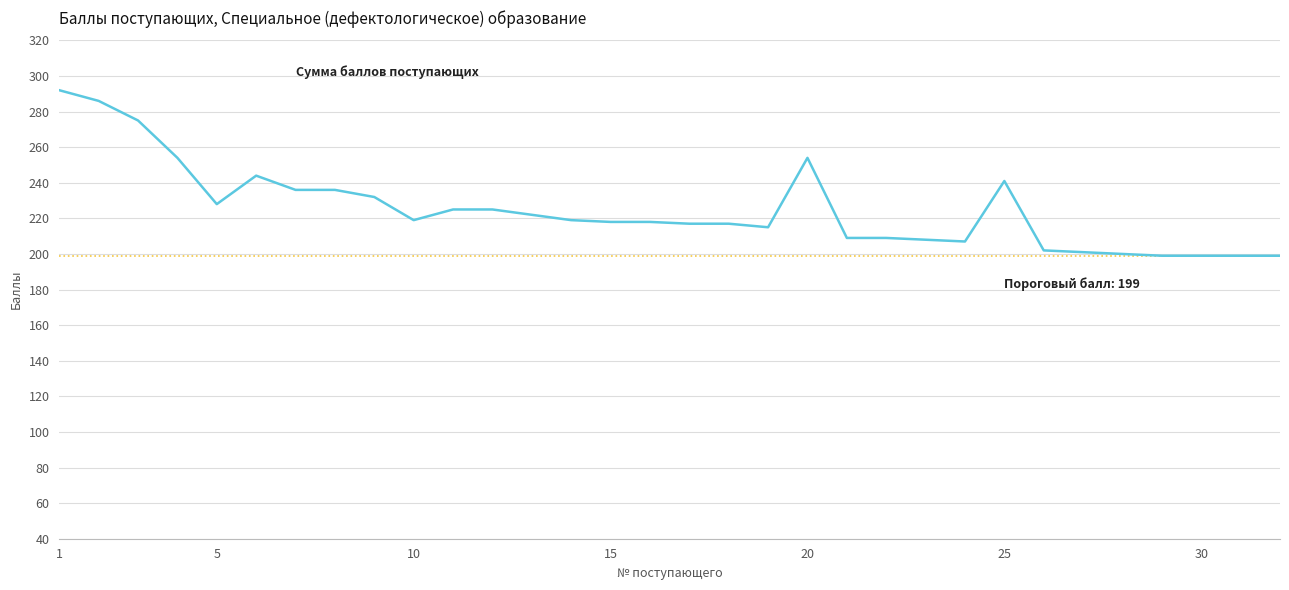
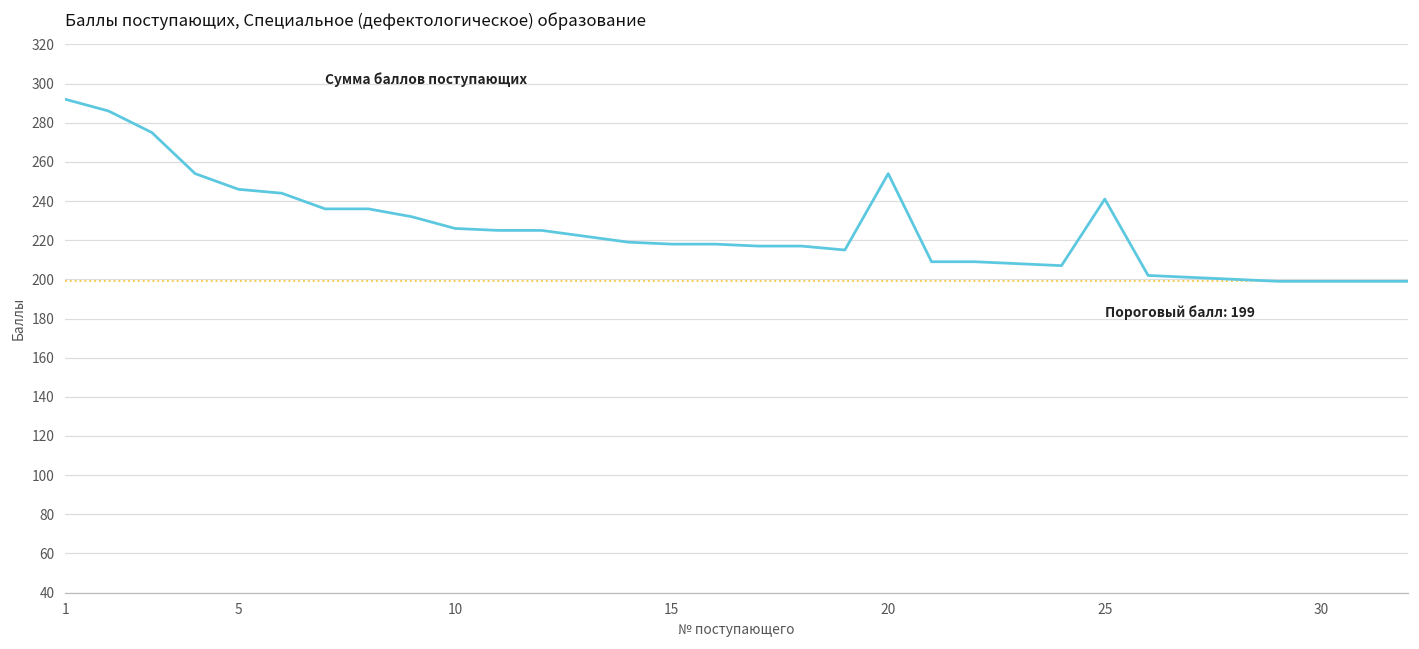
5: 228 -> 246
10: 219 -> 226
